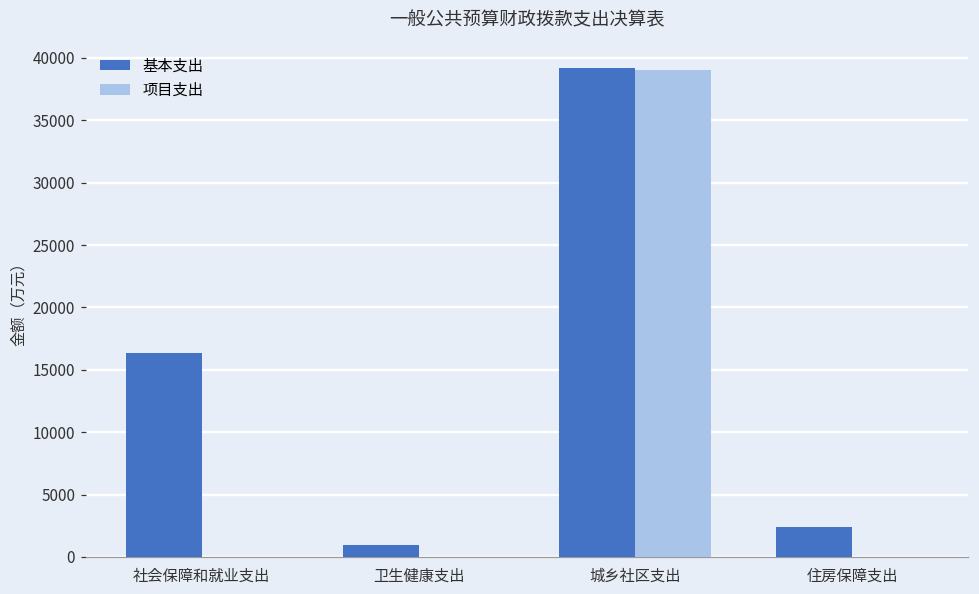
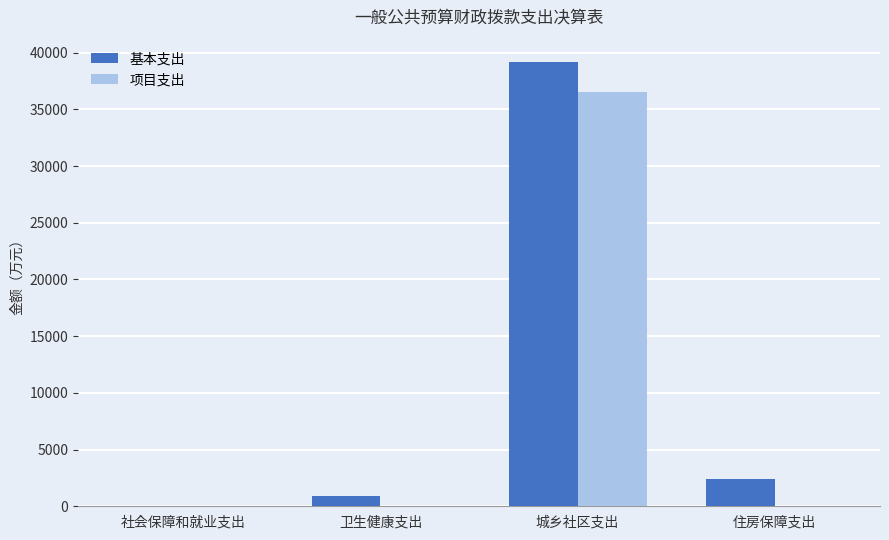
基本支出, 社会保障和就业支出: 16400 -> 0
项目支出, 城乡社区支出: 39000 -> 36500
